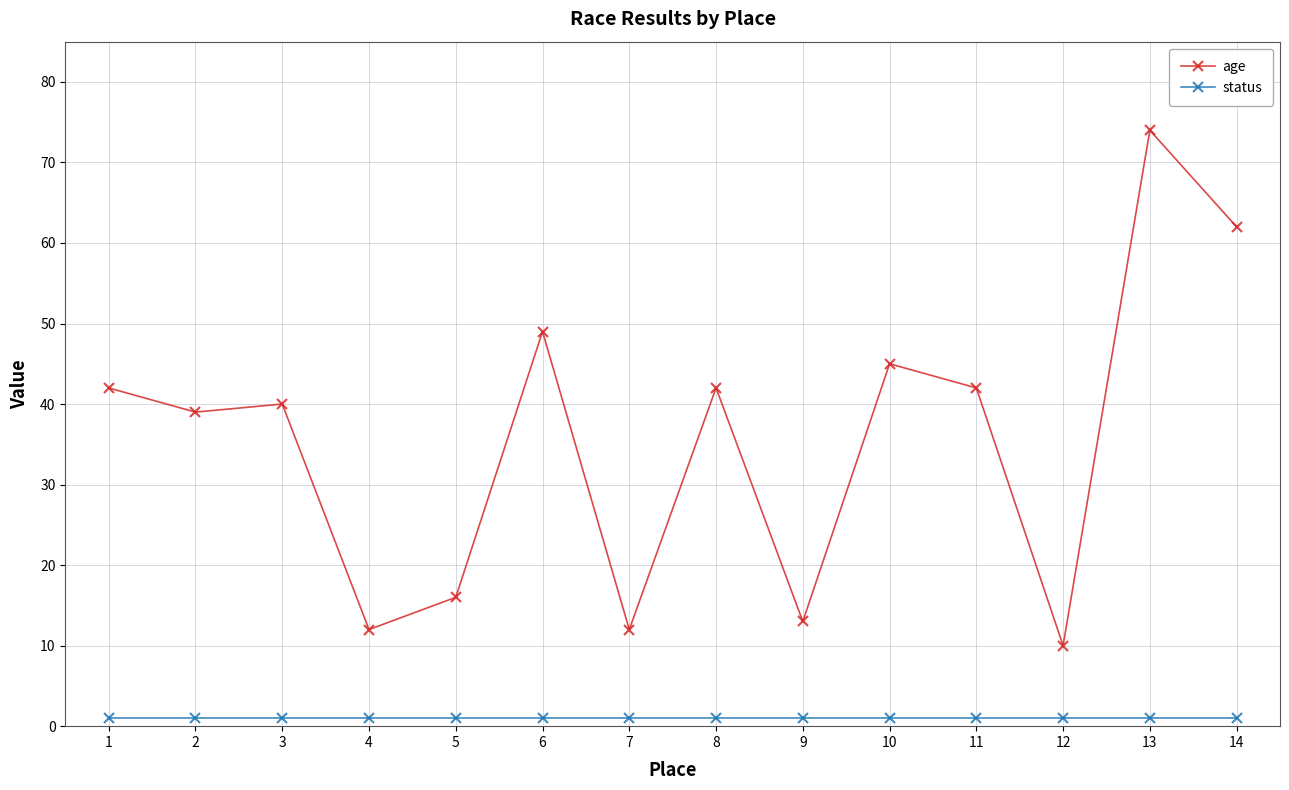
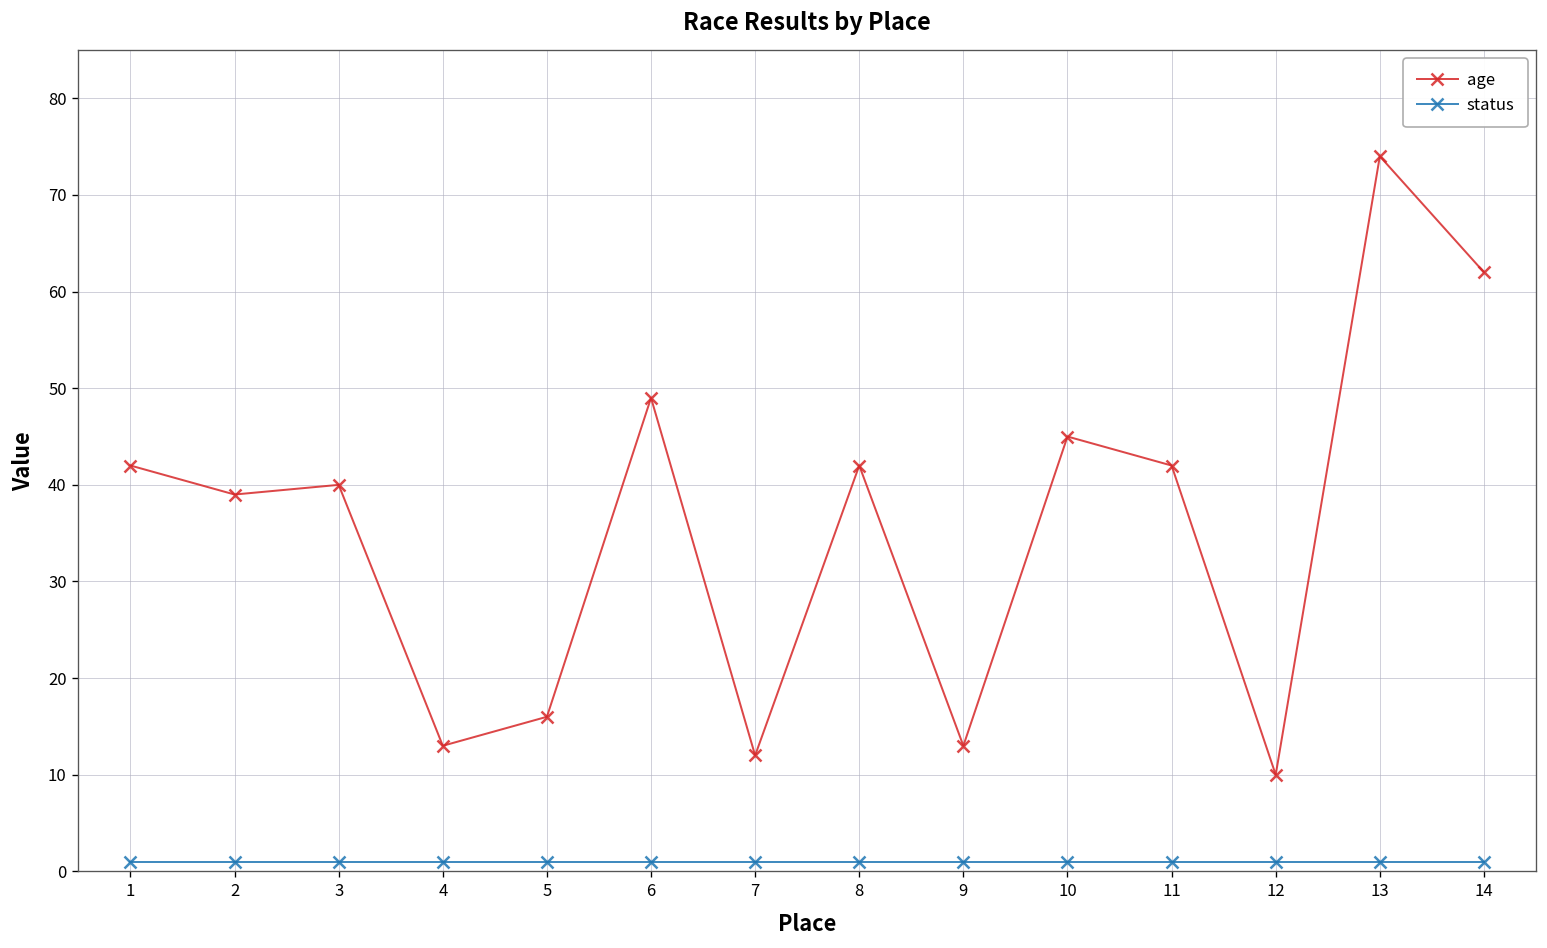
age, 4: 12 -> 13
